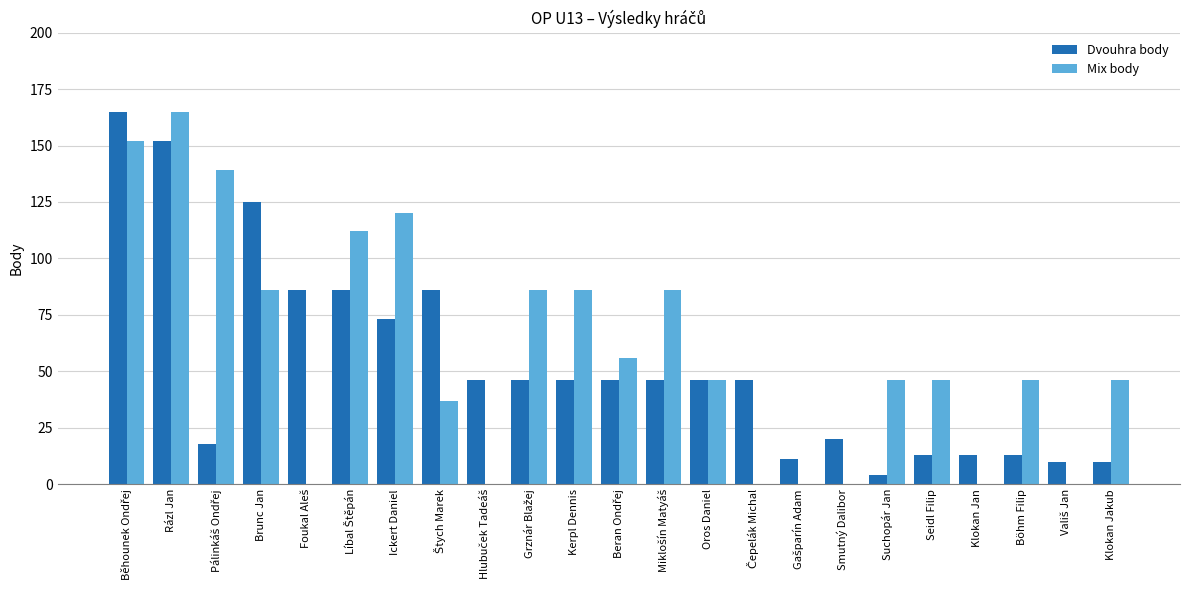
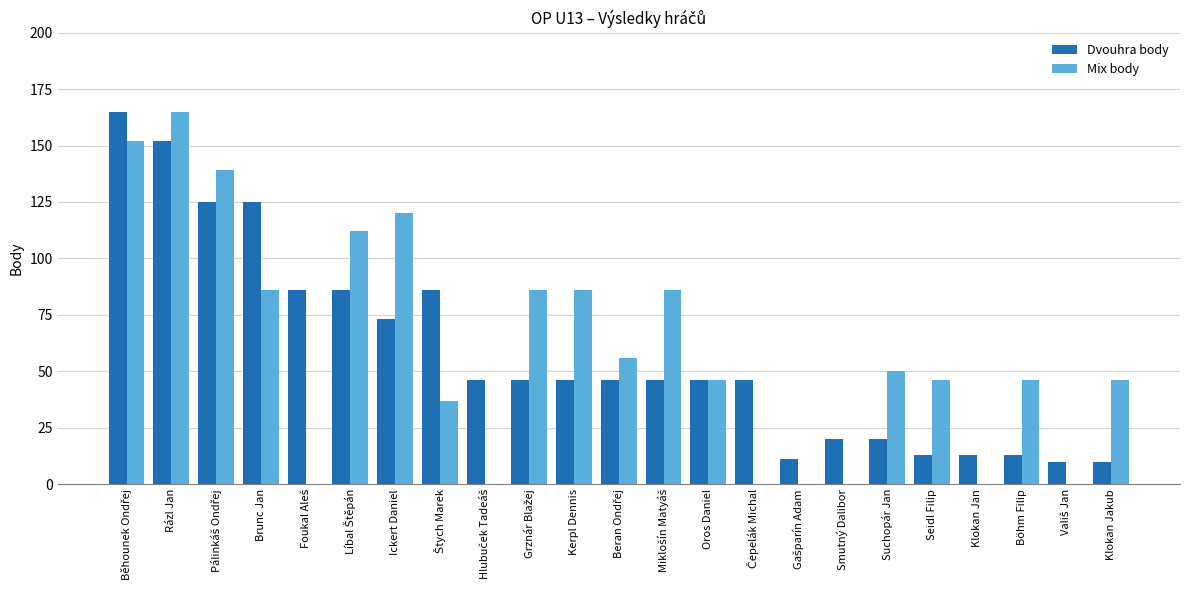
Dvouhra body, Pálinkáš Ondřej: 18 -> 125
Dvouhra body, Suchopár Jan: 4 -> 20
Mix body, Suchopár Jan: 46 -> 50
